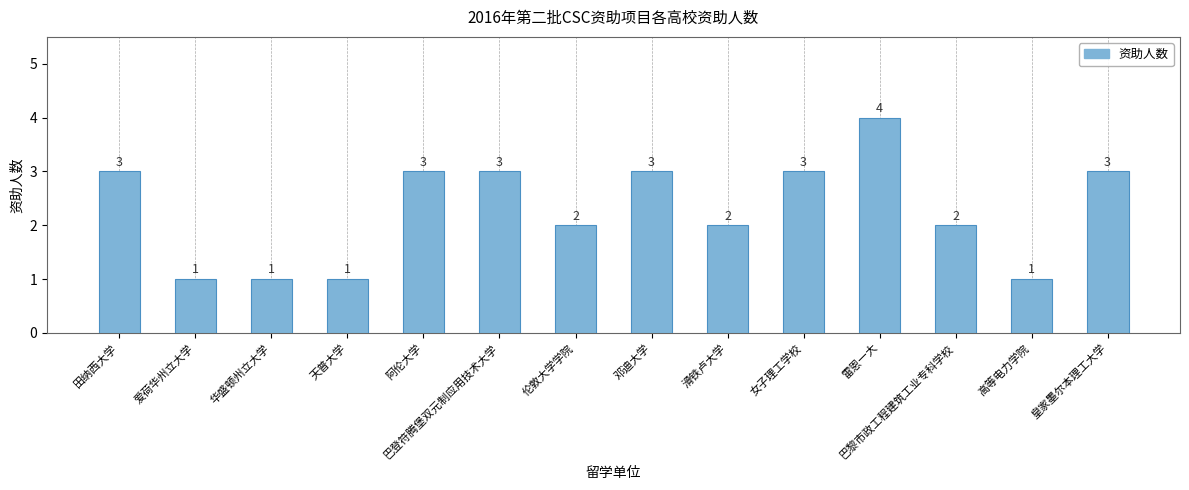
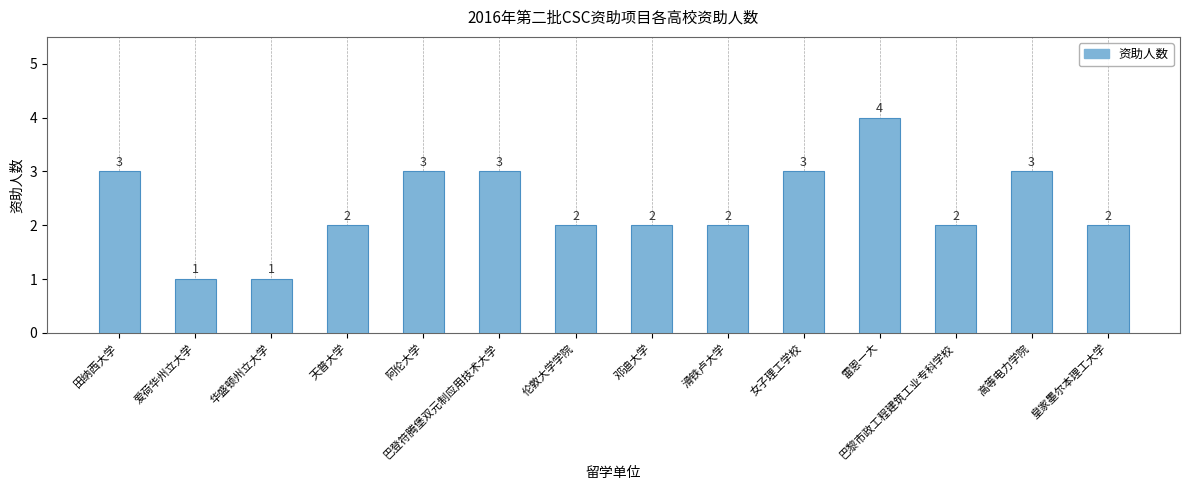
天普大学: 1 -> 2
邓迪大学: 3 -> 2
高等电力学院: 1 -> 3
皇家墨尔本理工大学: 3 -> 2
